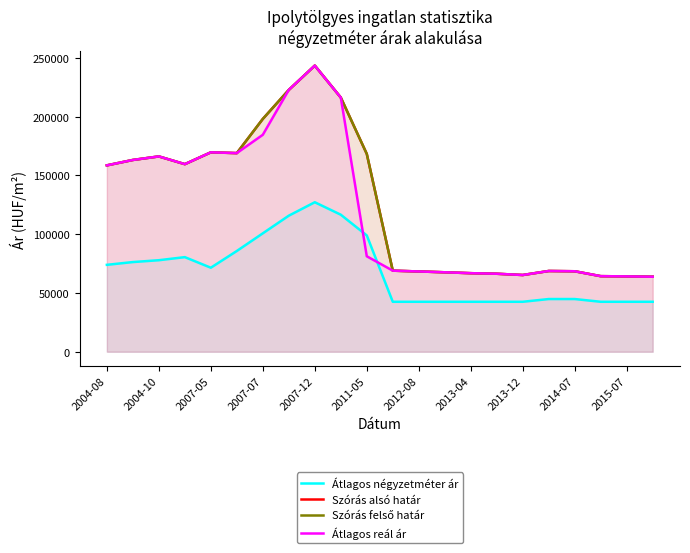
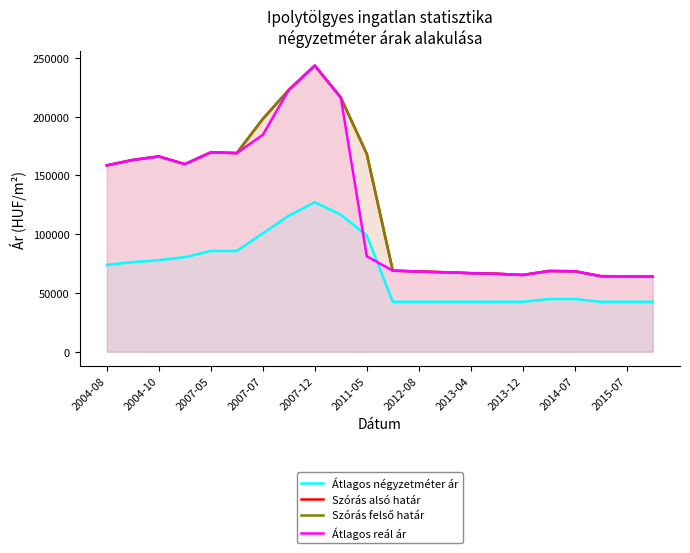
Átlagos négyzetméter ár, 2007-05: 71000 -> 86000
